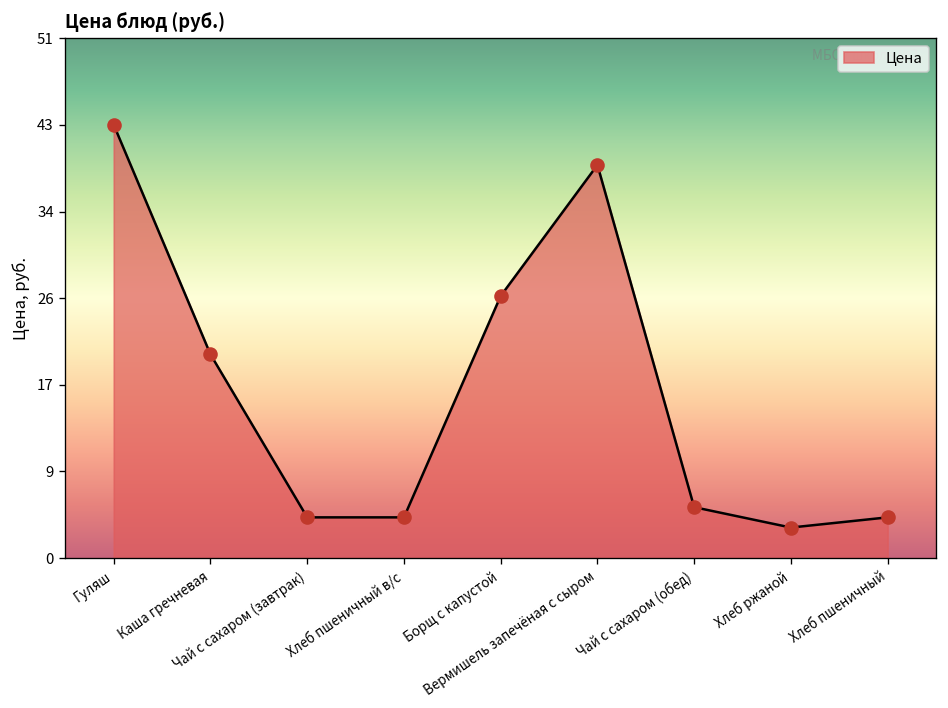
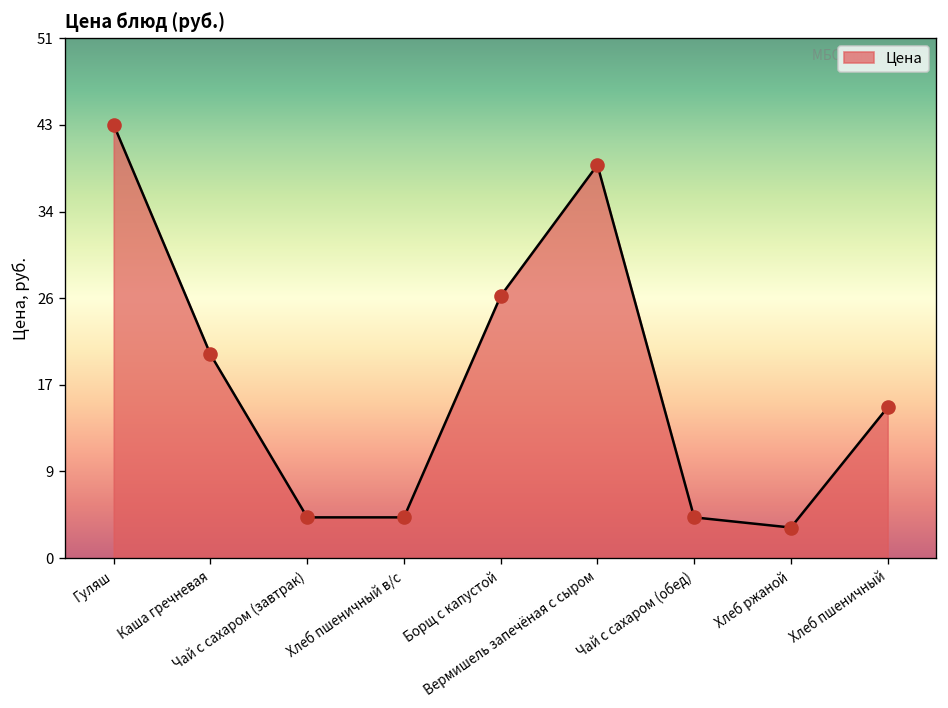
Чай с сахаром (обед): 5 -> 4
Хлеб пшеничный: 4 -> 15
